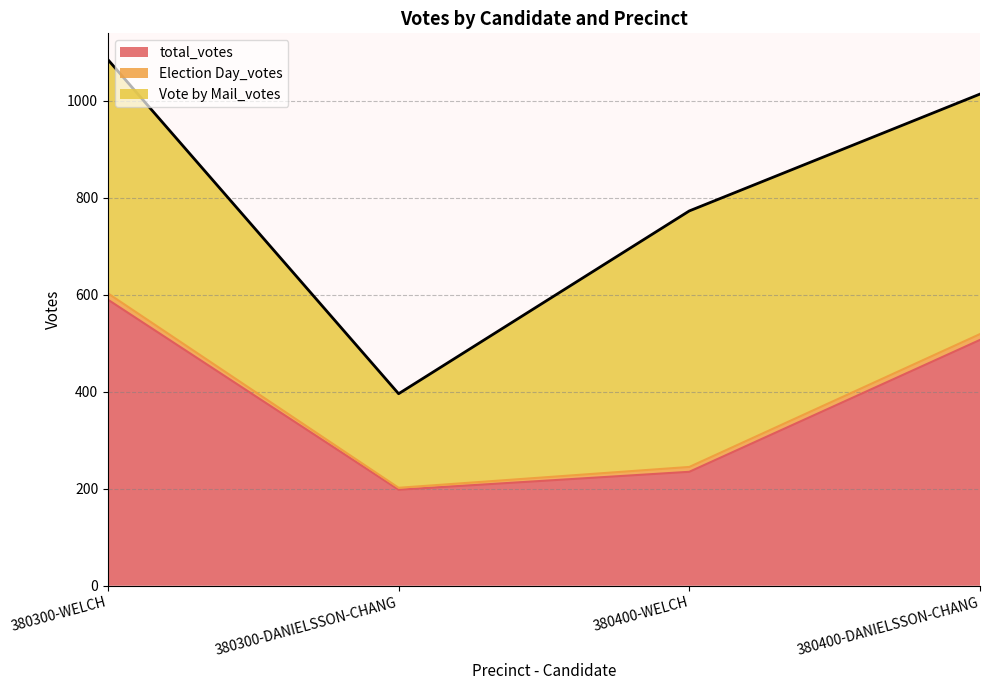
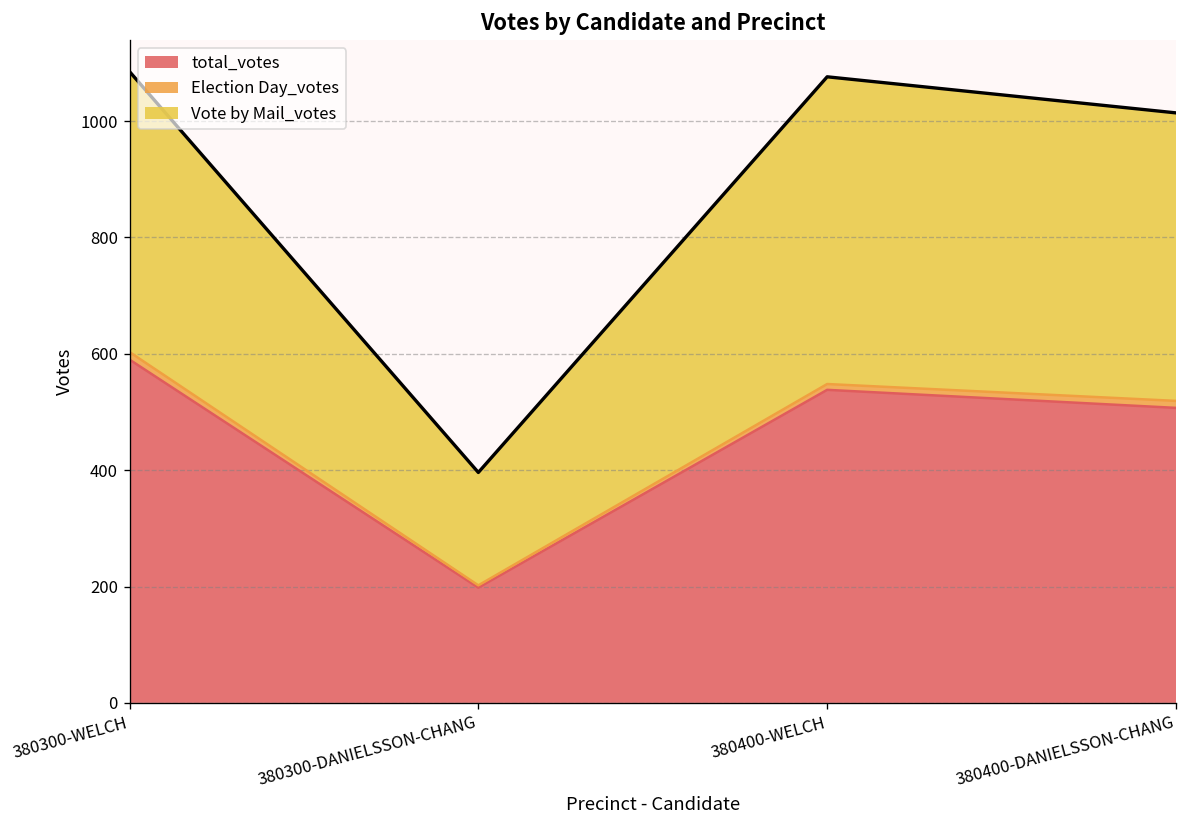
total_votes, 380400-WELCH: 240 -> 540
